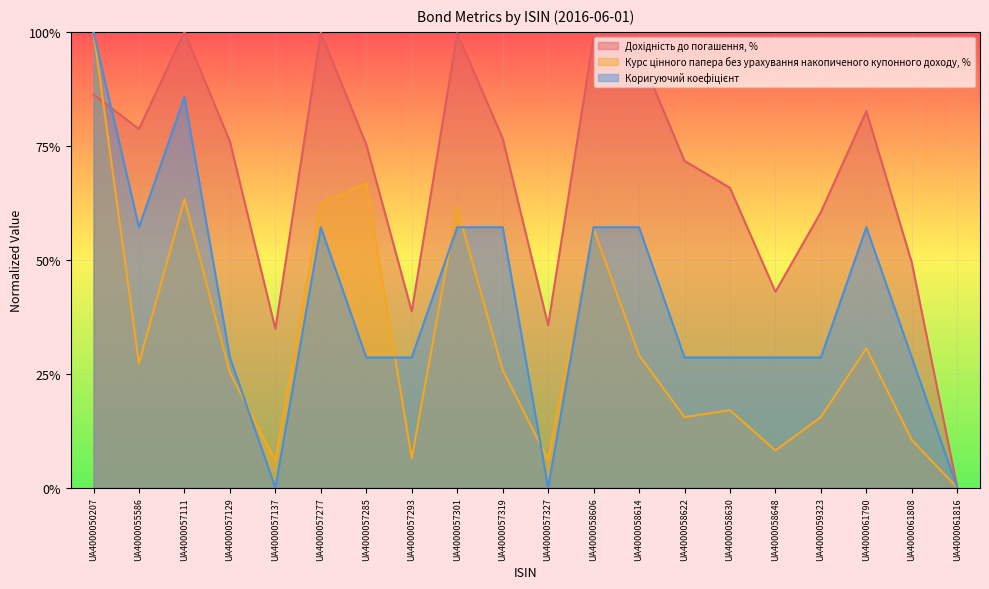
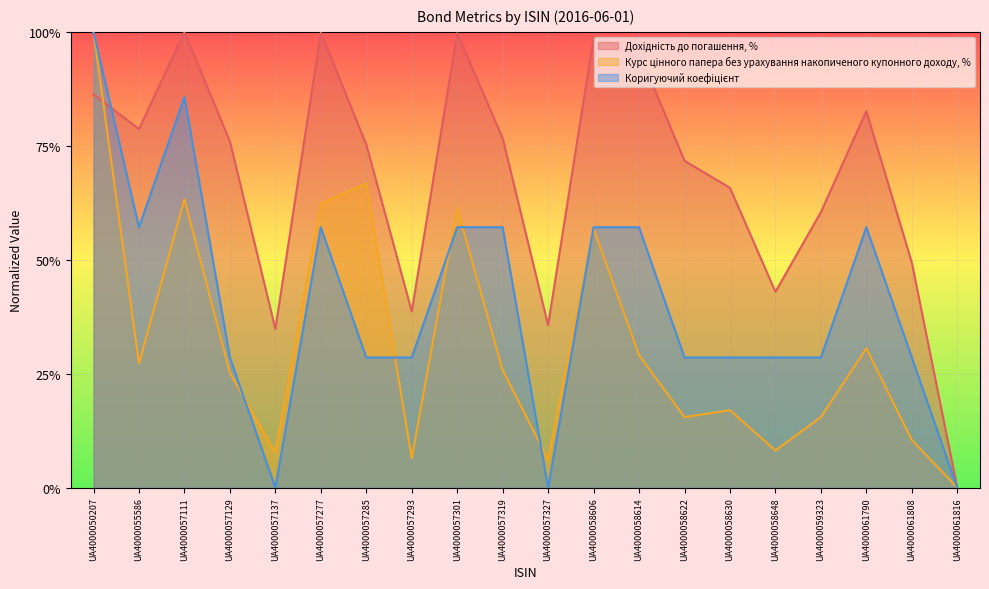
Курс цінного папера без урахування накопиченого купонного доходу, %, UA4000057137: 6% -> 8%
